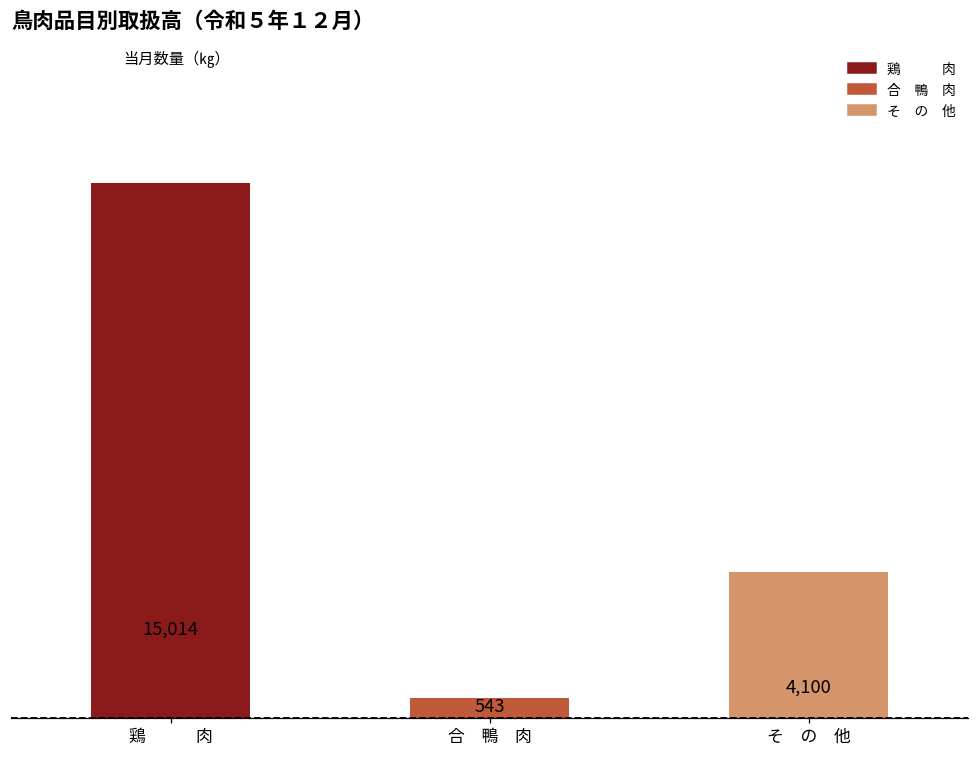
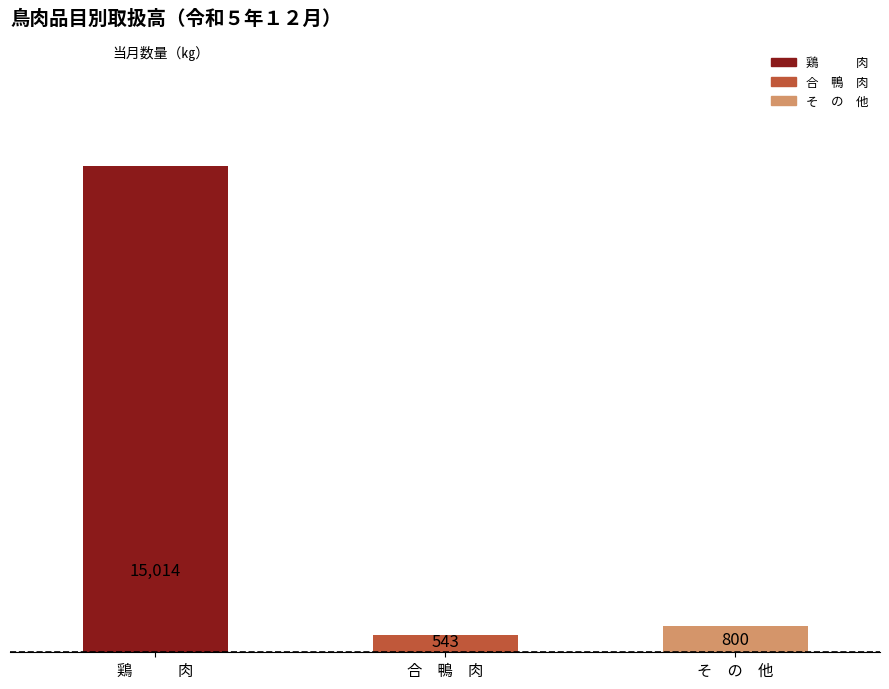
そ の 他: 4,100 -> 800
